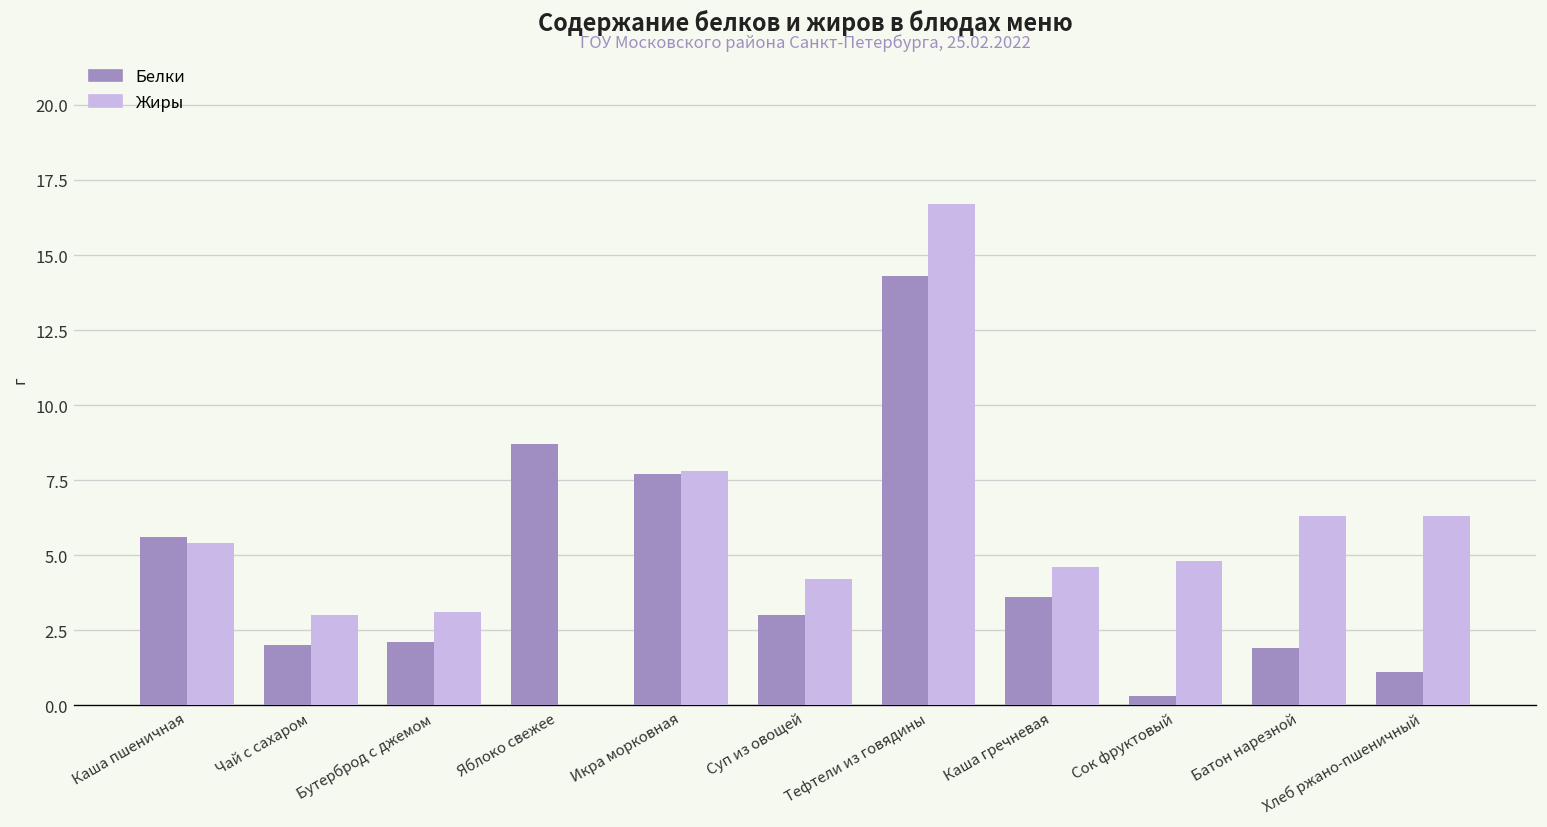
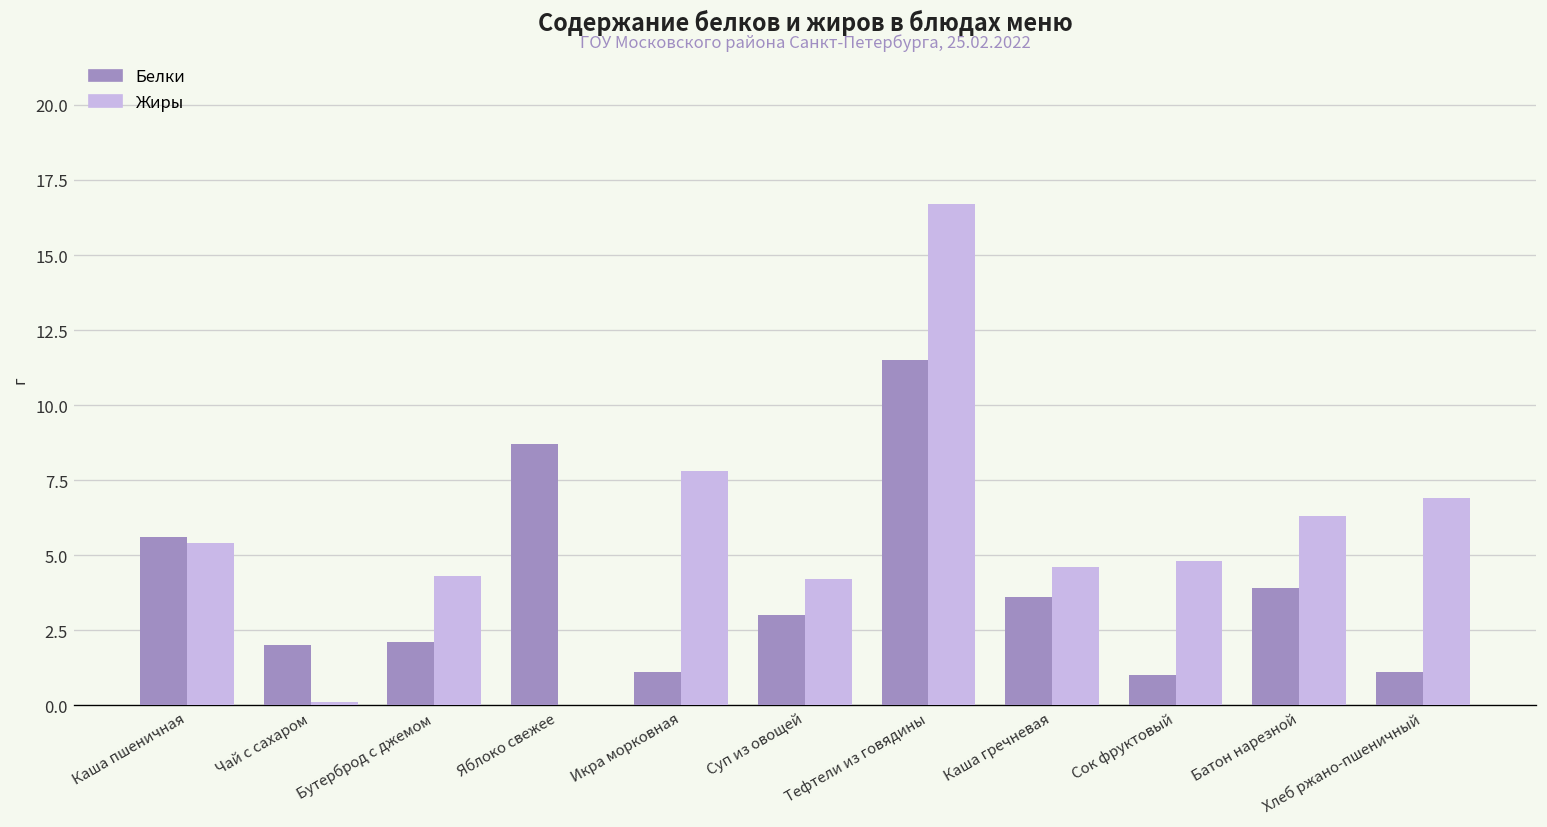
Жиры, Чай с сахаром: 3.0 -> 0.1
Жиры, Бутерброд с джемом: 3.1 -> 4.3
Белки, Икра морковная: 7.7 -> 1.1
Белки, Тефтели из говядины: 14.3 -> 11.5
Белки, Сок фруктовый: 0.3 -> 1.0
Белки, Батон нарезной: 1.9 -> 3.9
Жиры, Хлеб ржано-пшеничный: 6.3 -> 6.9
